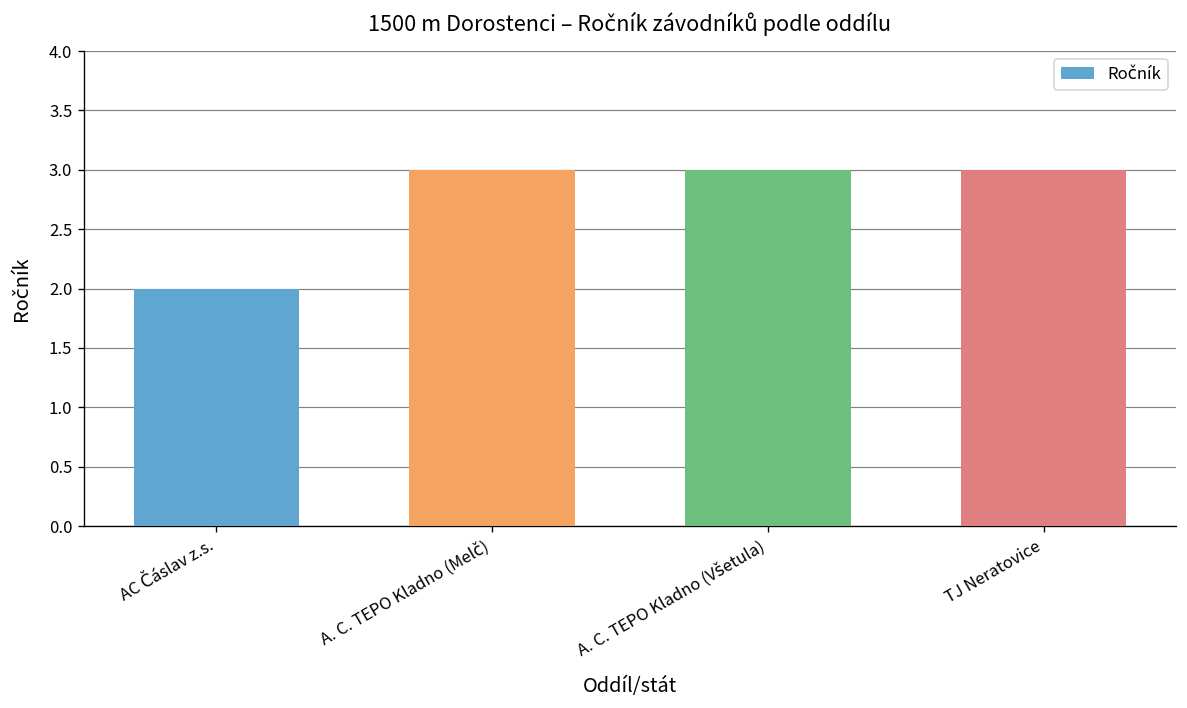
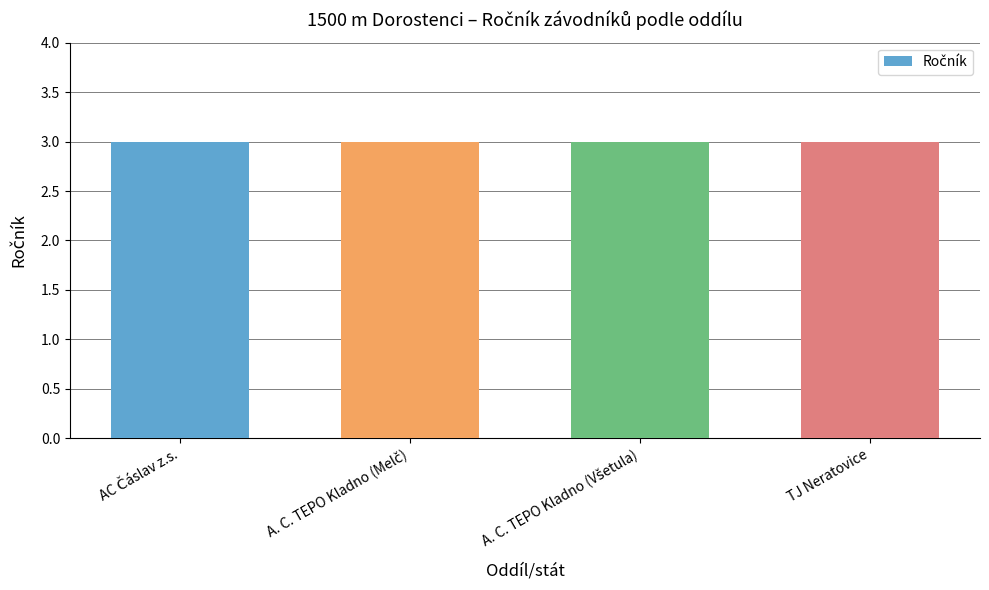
AC Čáslav z.s.: 2 -> 3
